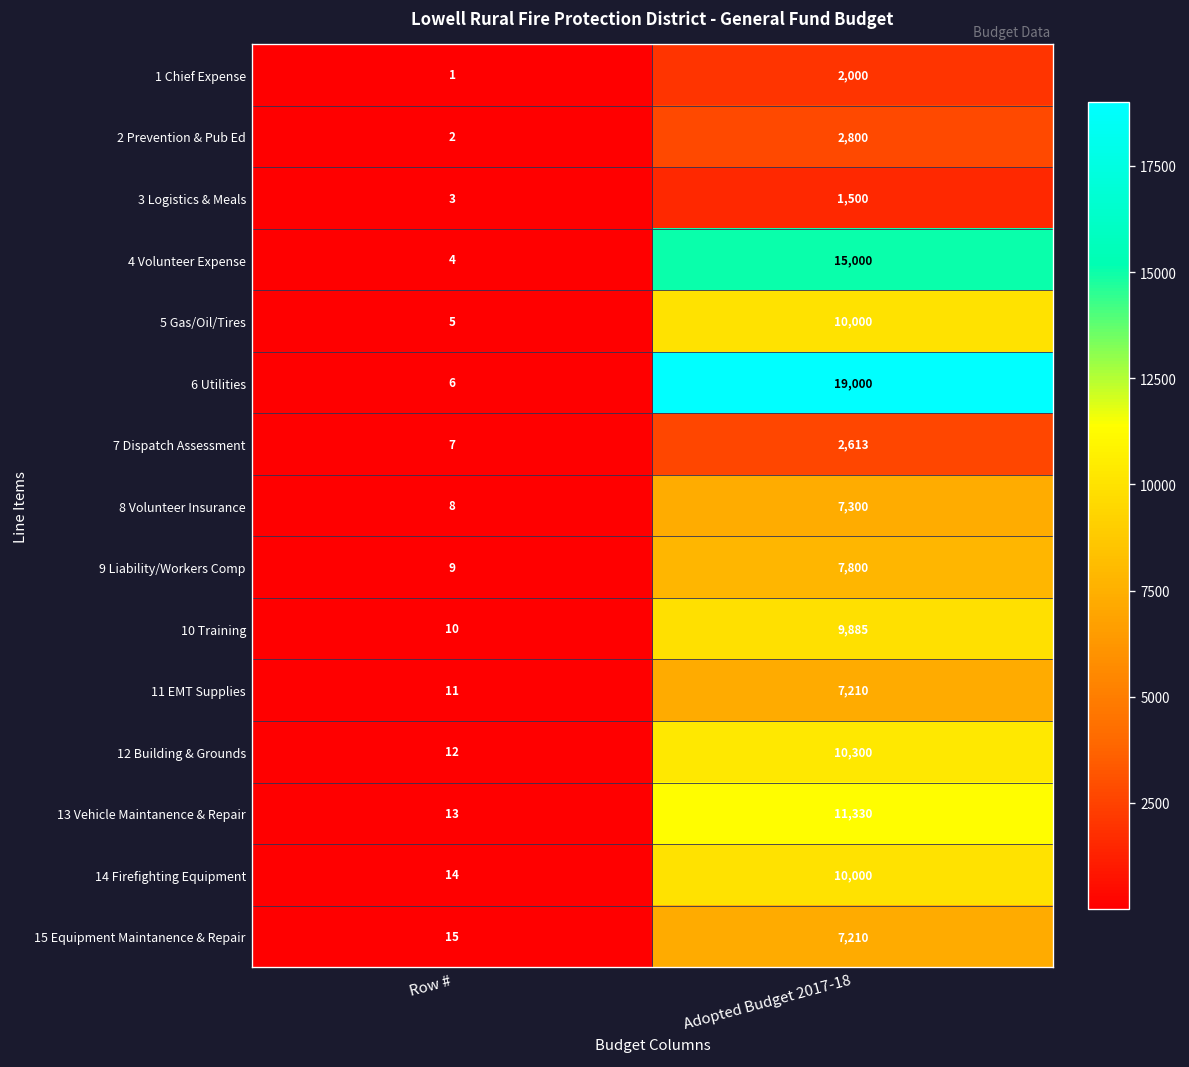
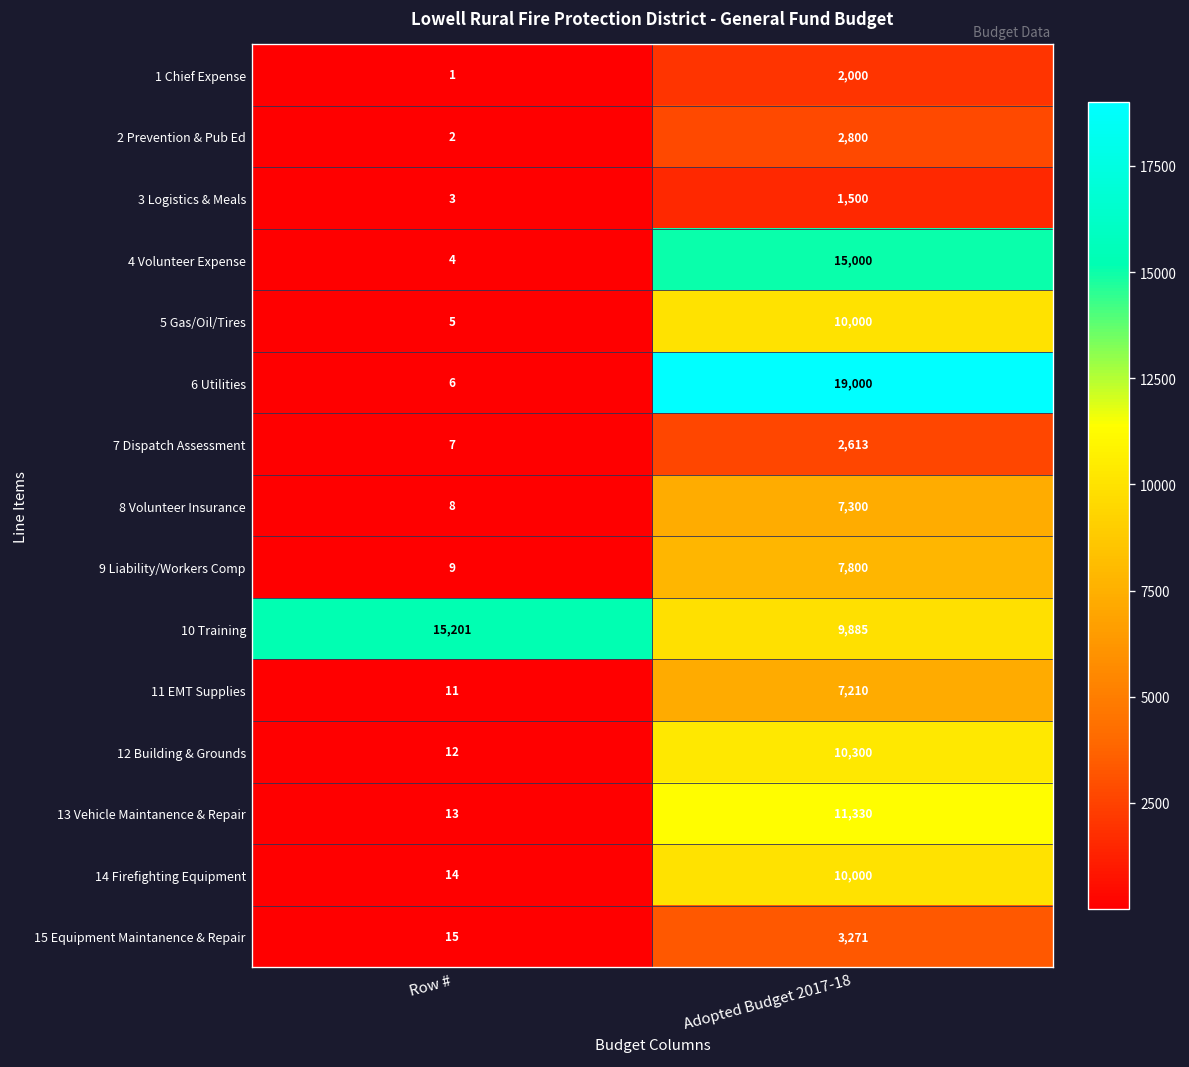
10 Training, Row #: 10 -> 15,201
15 Equipment Maintanence & Repair, Adopted Budget 2017-18: 7,210 -> 3,271
